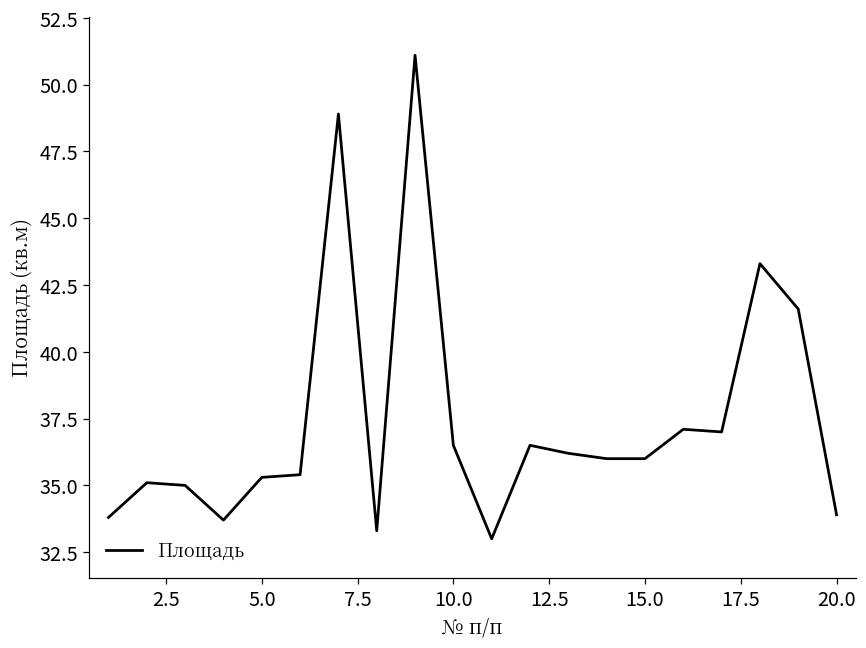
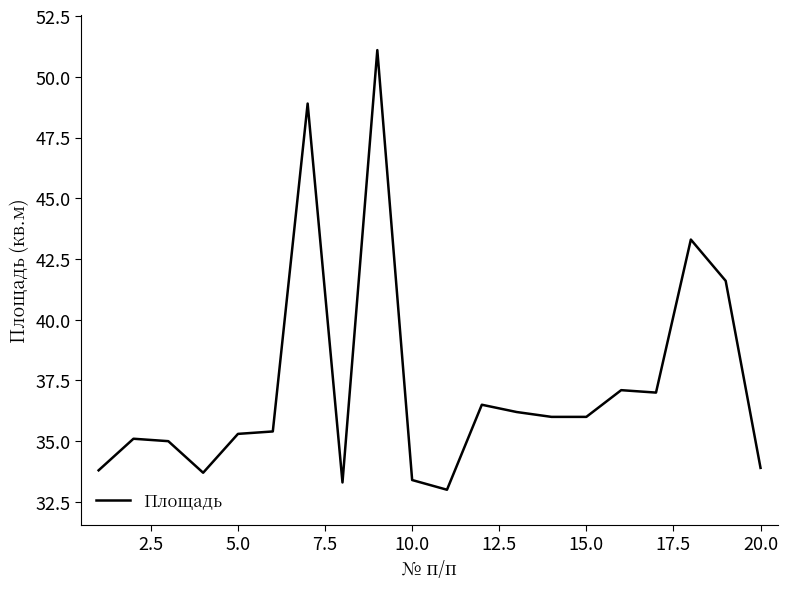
10.0: 36.5 -> 33.4
